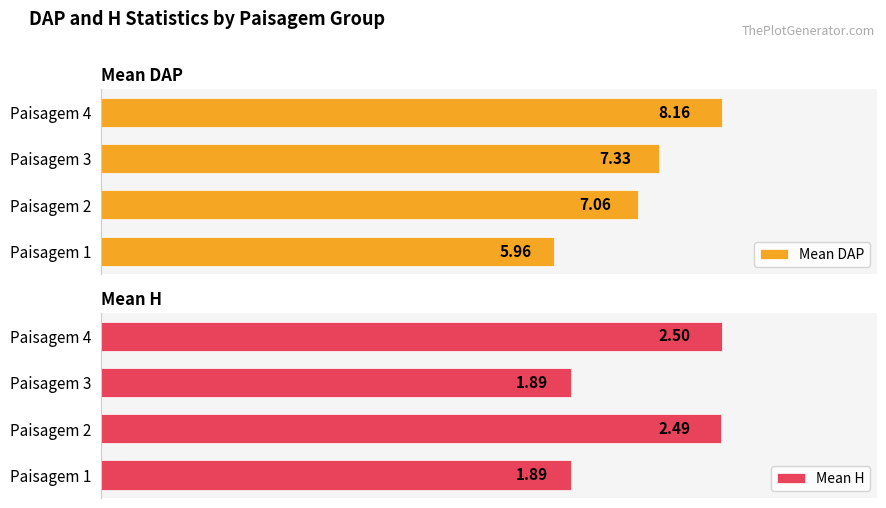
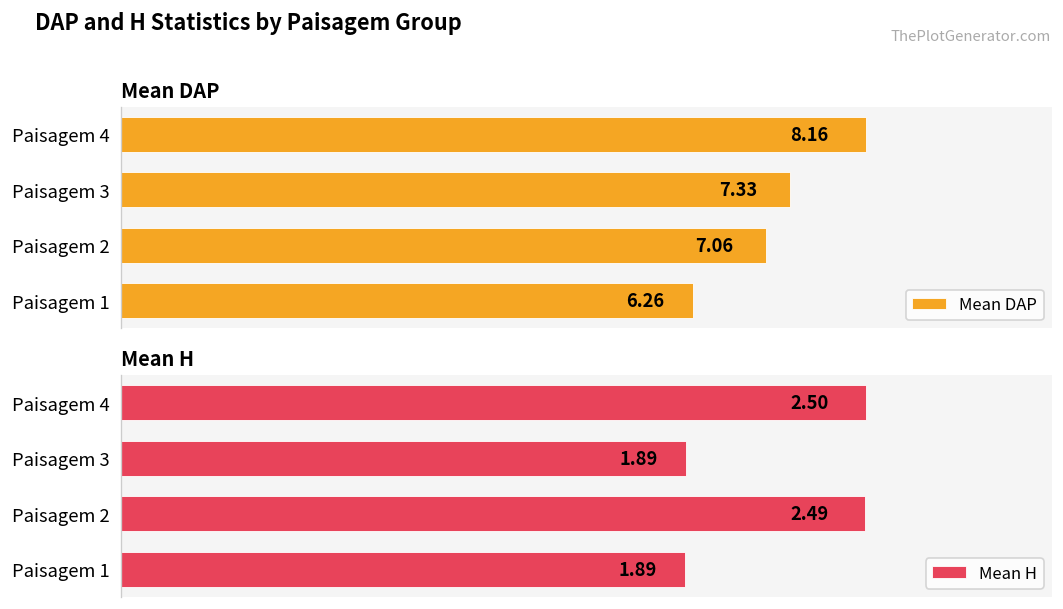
Mean DAP, Paisagem 1: 5.96 -> 6.26
